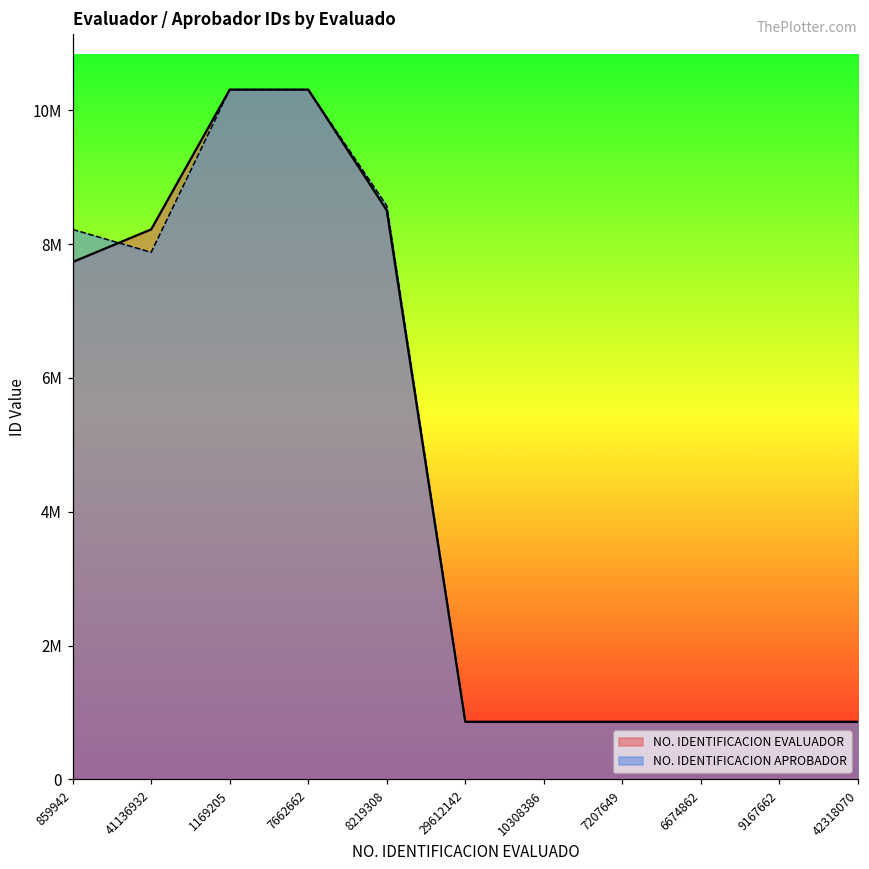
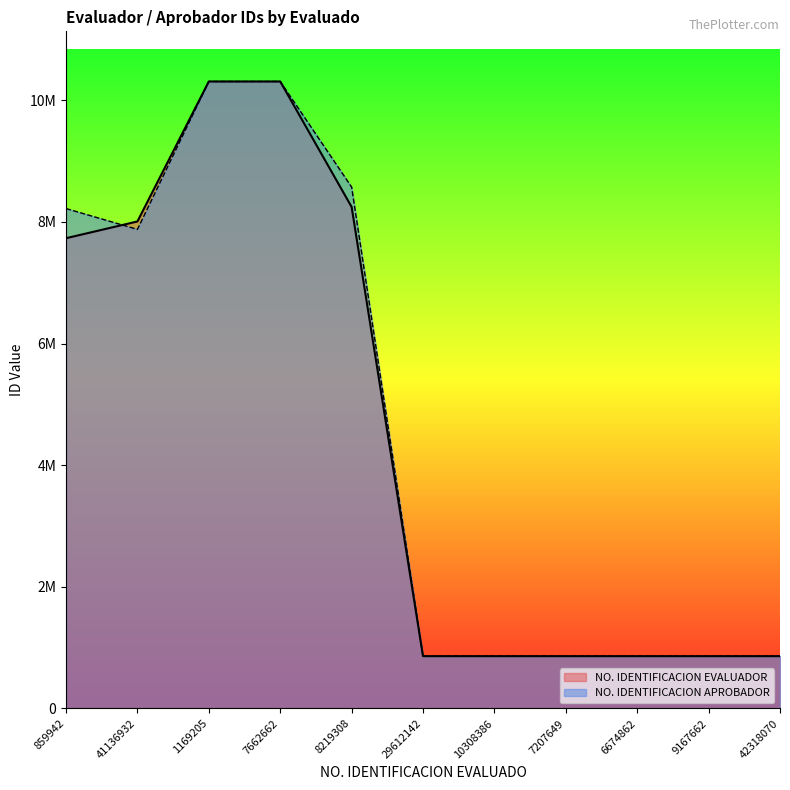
NO. IDENTIFICACION EVALUADOR, 41136932: 8200000 -> 8000000
NO. IDENTIFICACION EVALUADOR, 8219308: 8500000 -> 8200000
